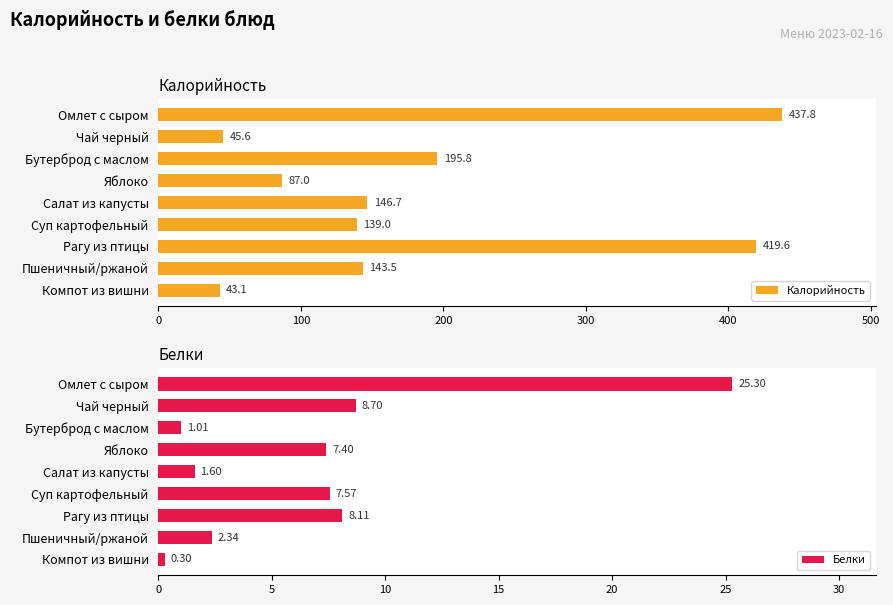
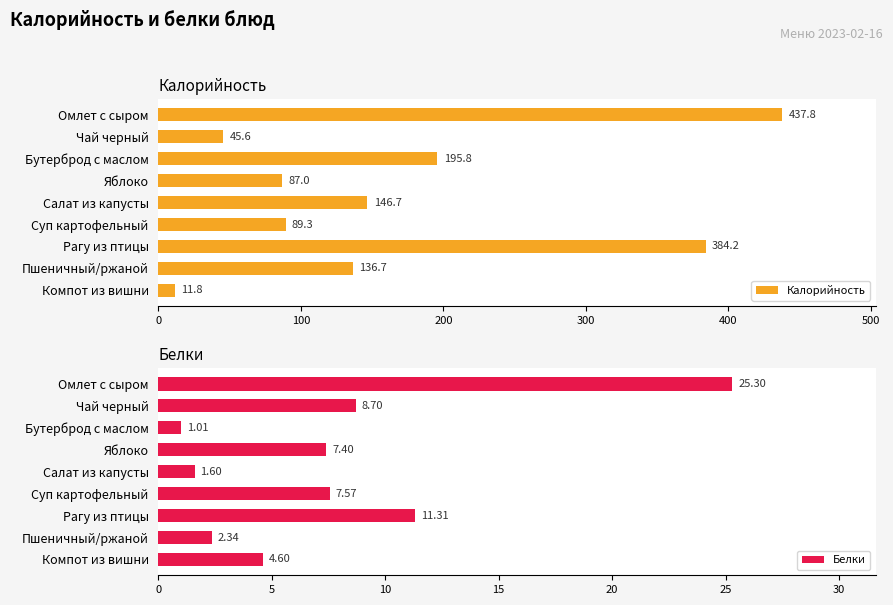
Калорийность, Суп картофельный: 139.0 -> 89.3
Калорийность, Рагу из птицы: 419.6 -> 384.2
Калорийность, Пшеничный/ржаной: 143.5 -> 136.7
Калорийность, Компот из вишни: 43.1 -> 11.8
Белки, Рагу из птицы: 8.11 -> 11.31
Белки, Компот из вишни: 0.30 -> 4.60
